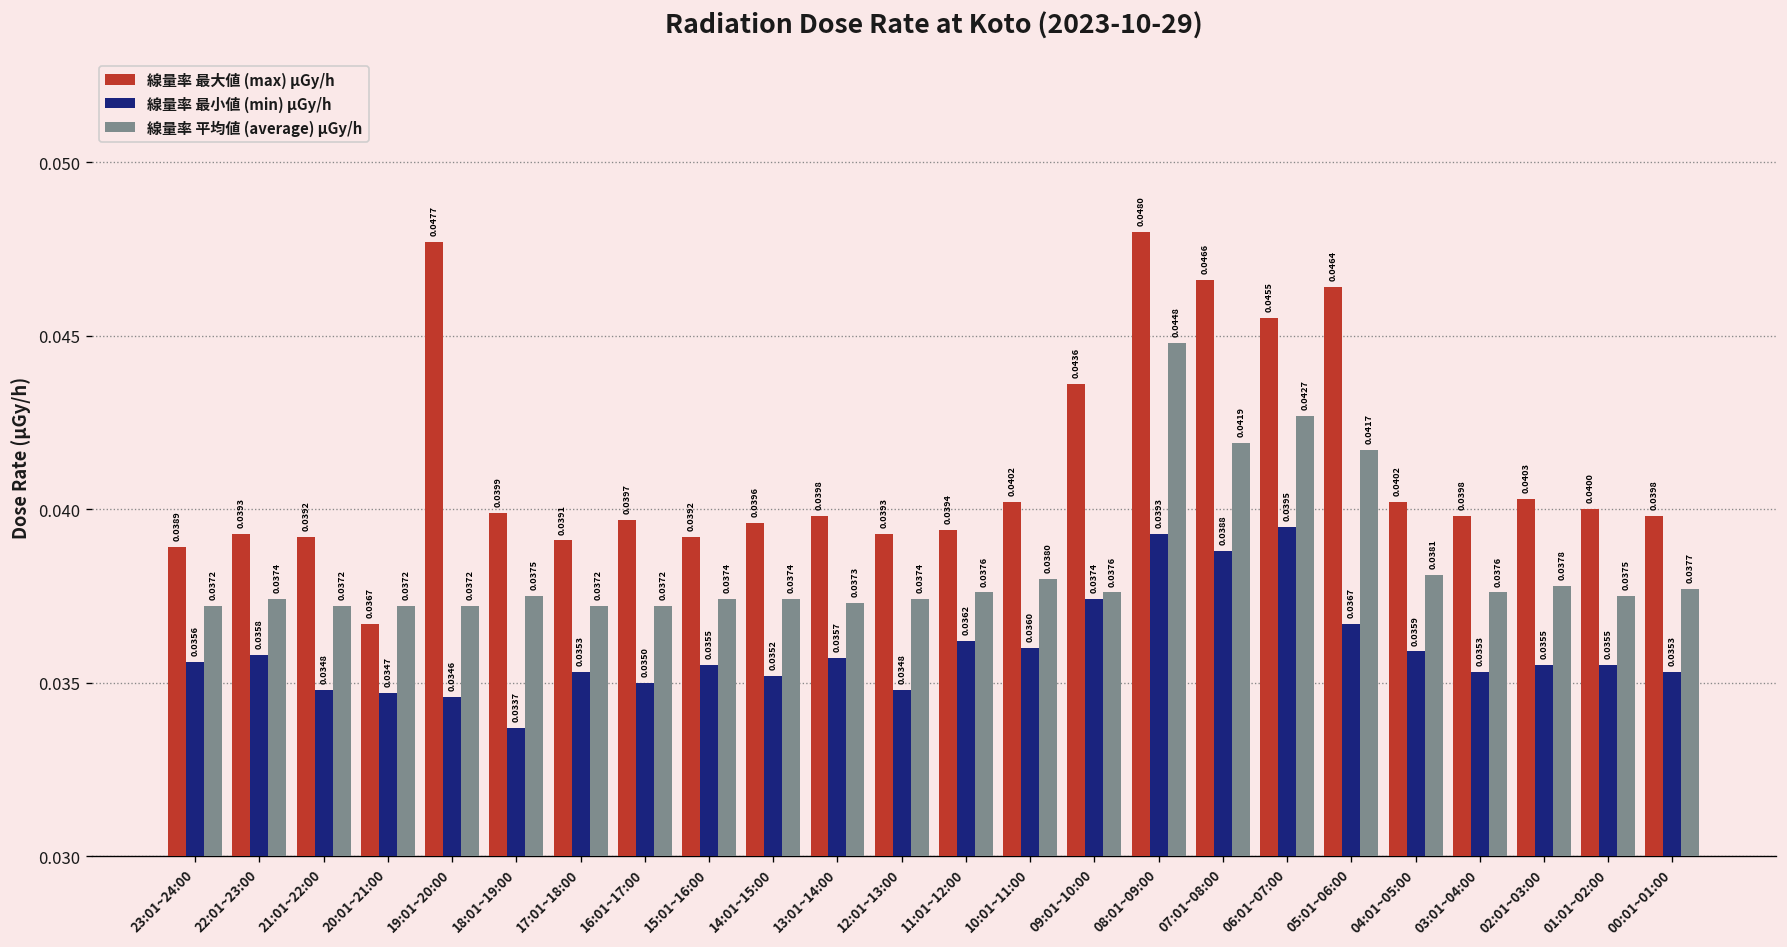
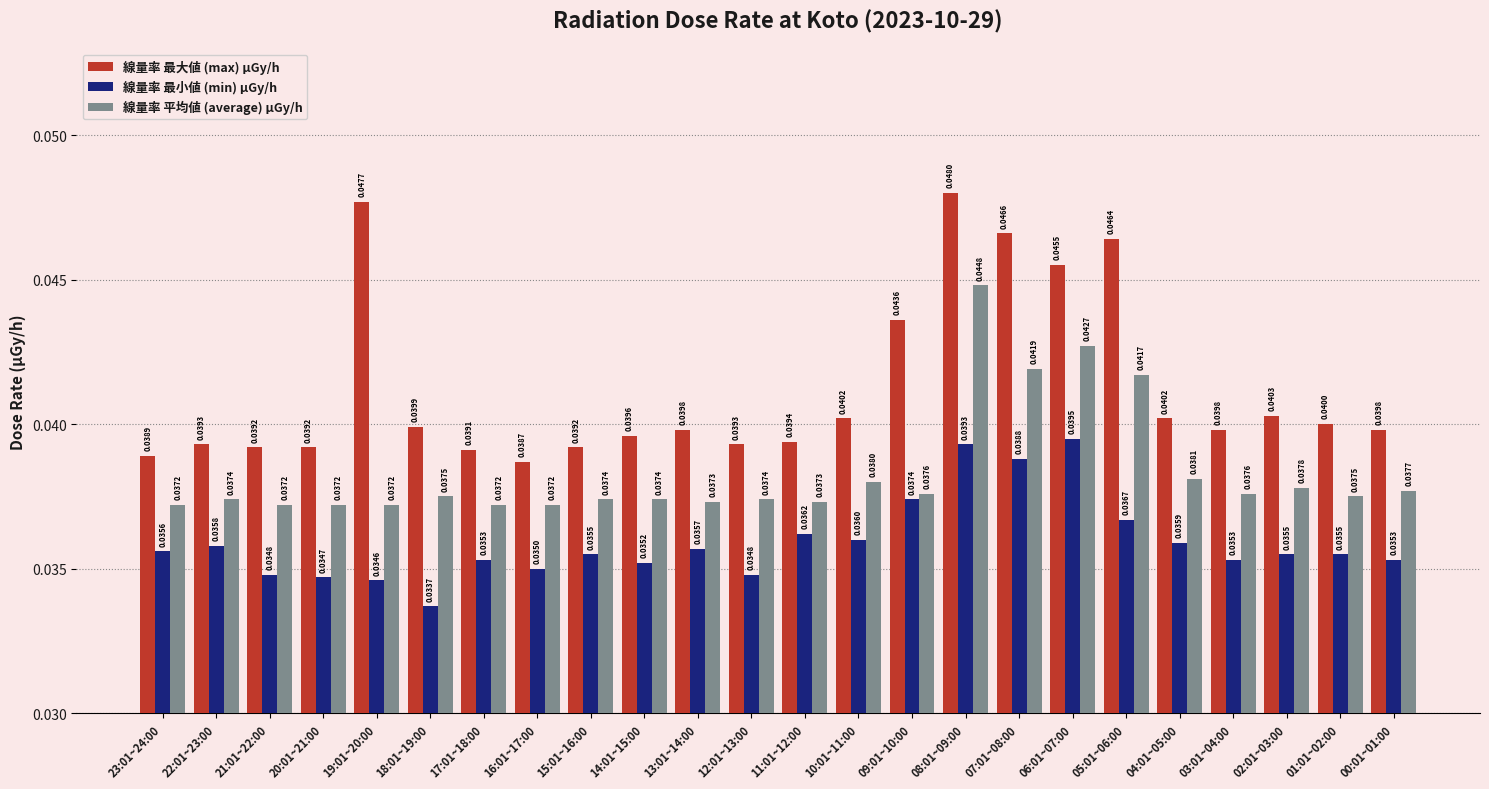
線量率 最大値 (max) μGy/h, 20:01~21:00: 0.0367 -> 0.0392
線量率 最大値 (max) μGy/h, 16:01~17:00: 0.0397 -> 0.0387
線量率 平均値 (average) μGy/h, 11:01~12:00: 0.0376 -> 0.0373
